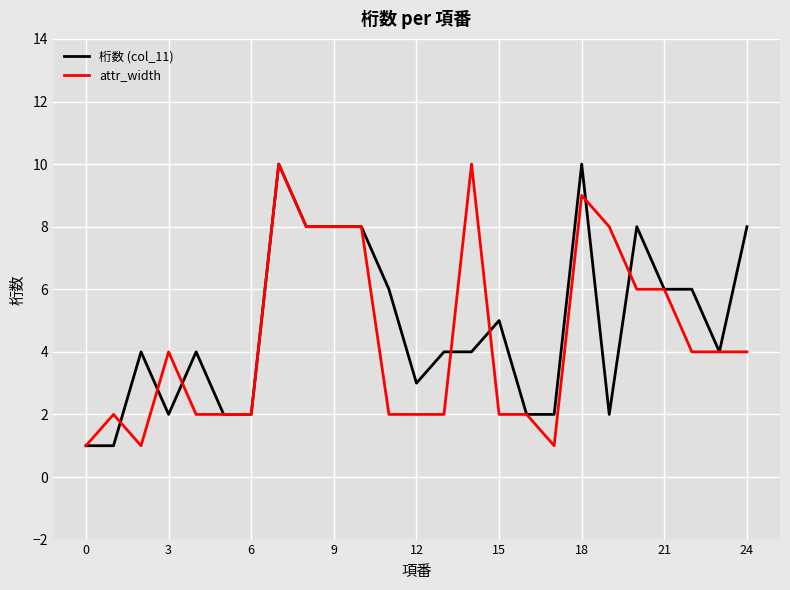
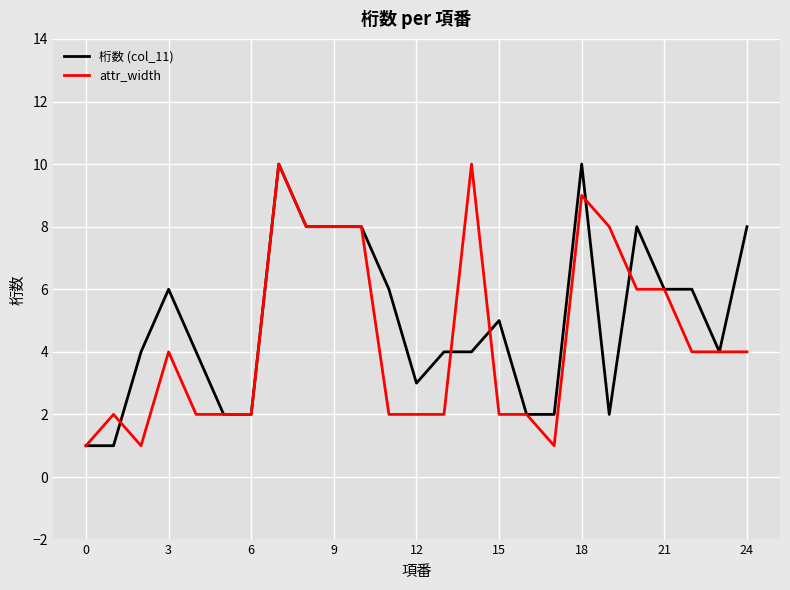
桁数 (col_11), 3: 2 -> 6
